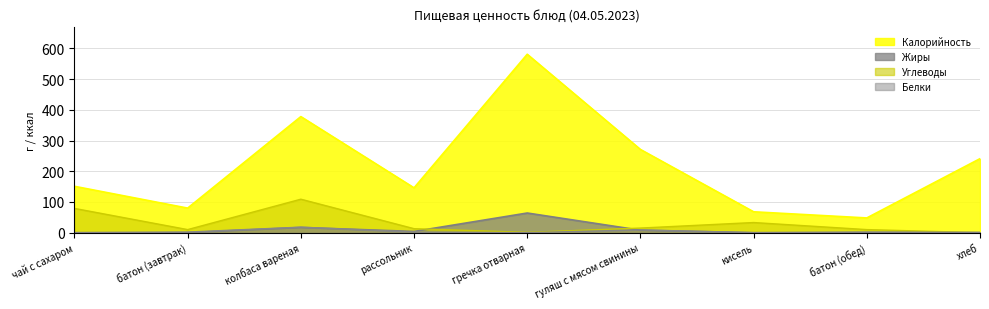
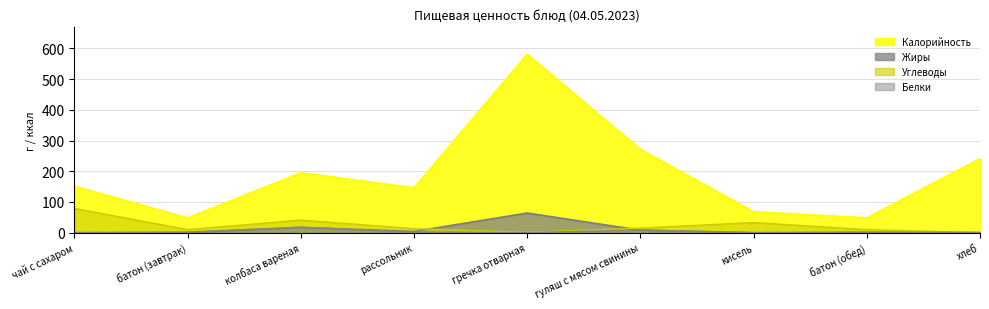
Калорийность, батон (завтрак): 80 -> 50
Калорийность, колбаса вареная: 380 -> 200
Углеводы, колбаса вареная: 110 -> 40
